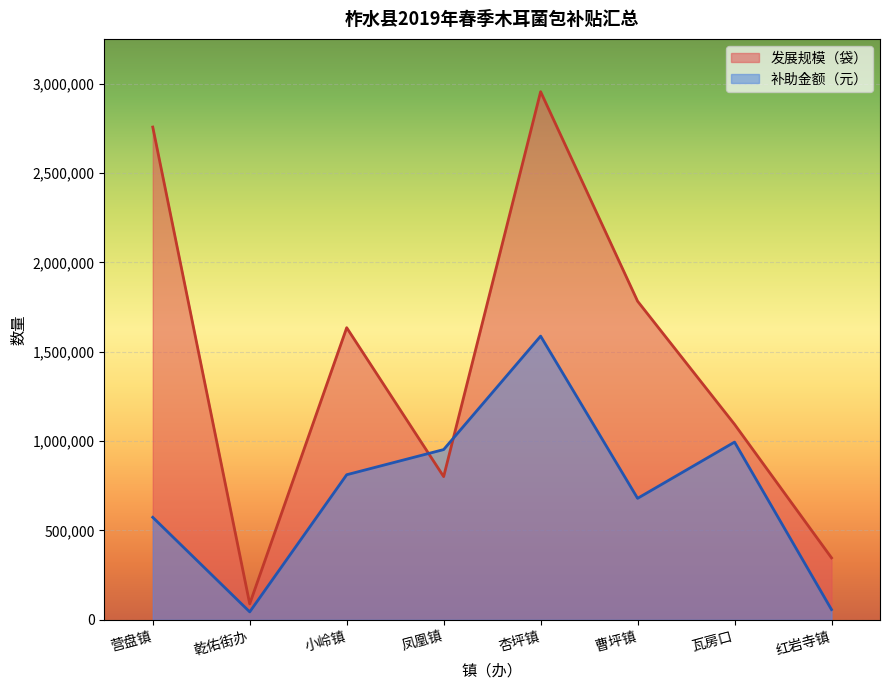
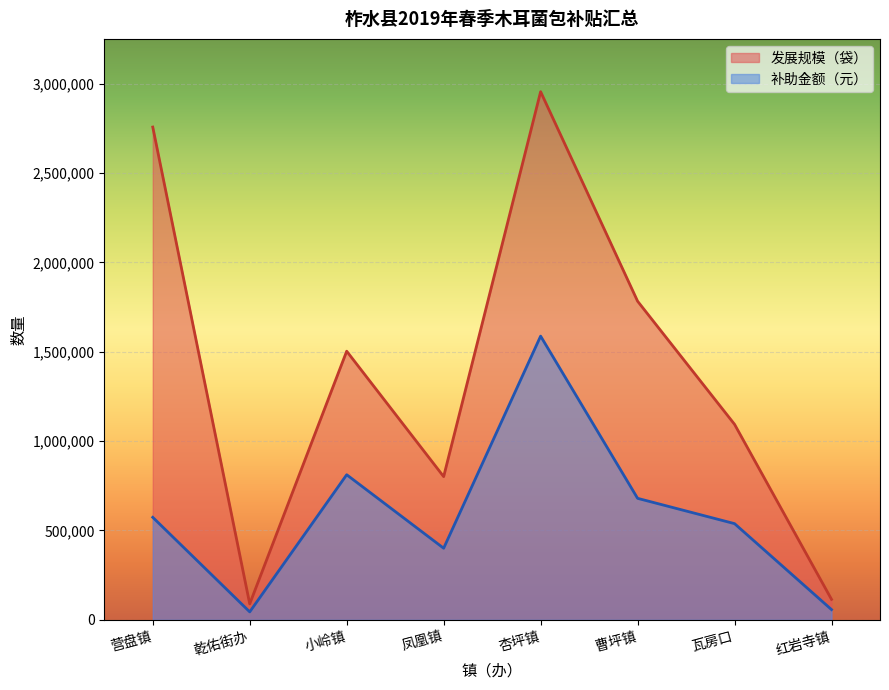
发展规模（袋）, 小岭镇: 1,630,000 -> 1,500,000
补助金额（元）, 凤凰镇: 950,000 -> 400,000
补助金额（元）, 瓦房口: 990,000 -> 540,000
发展规模（袋）, 红岩寺镇: 350,000 -> 110,000
